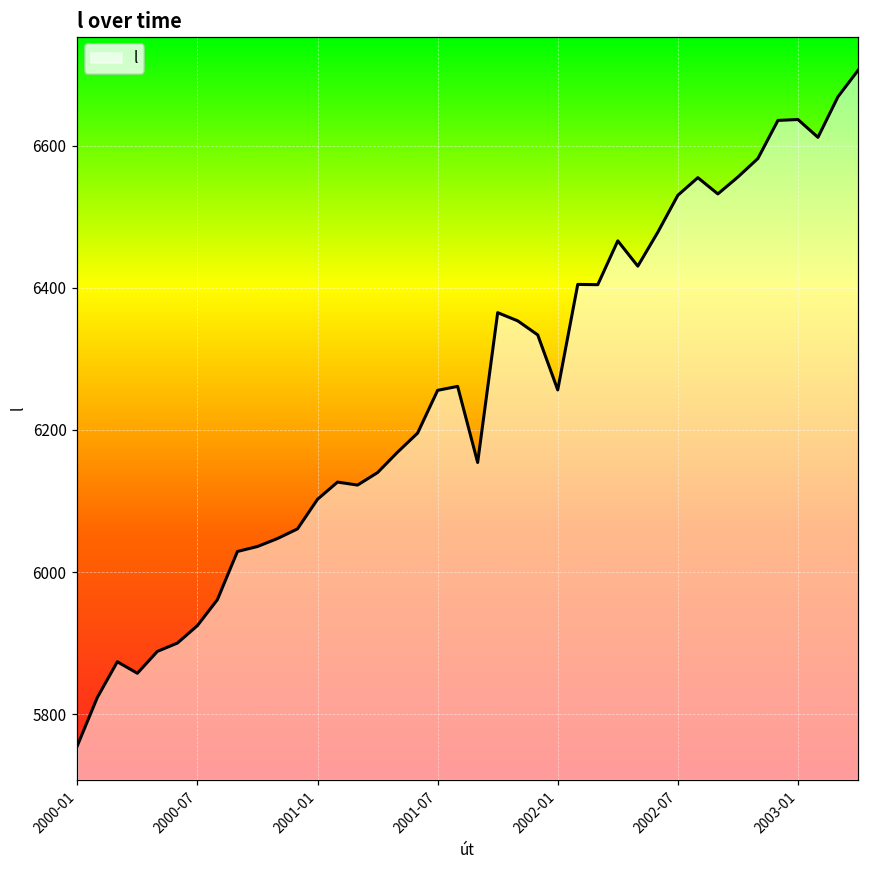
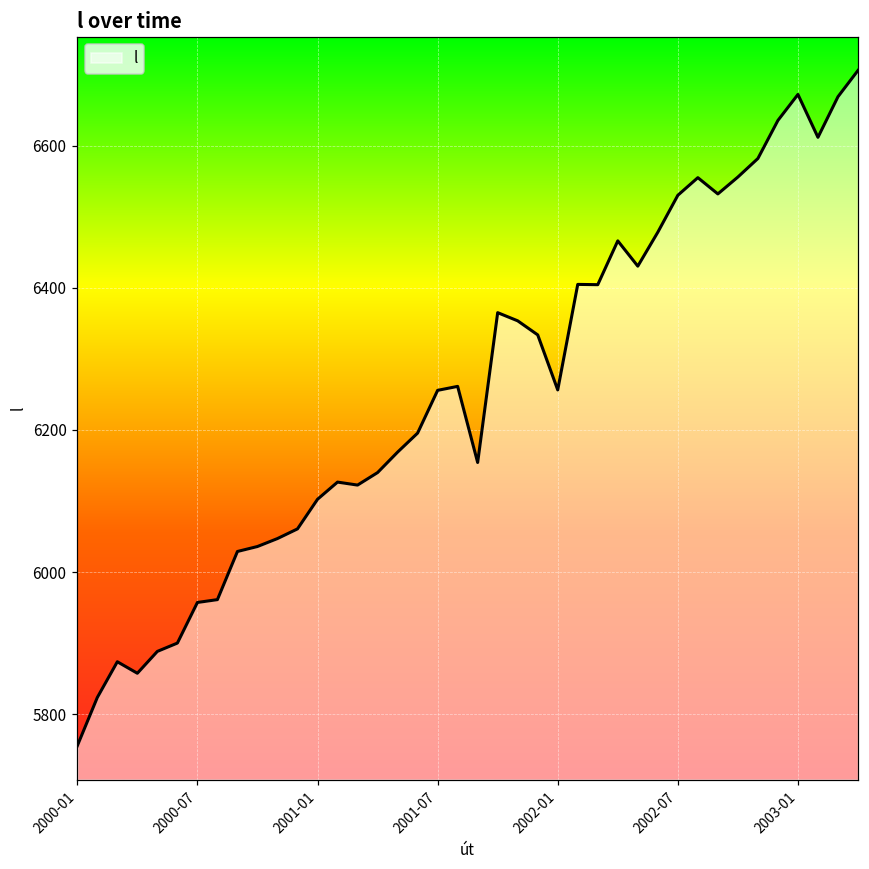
2000-07: 5920 -> 5960
2003-01: 6640 -> 6670
